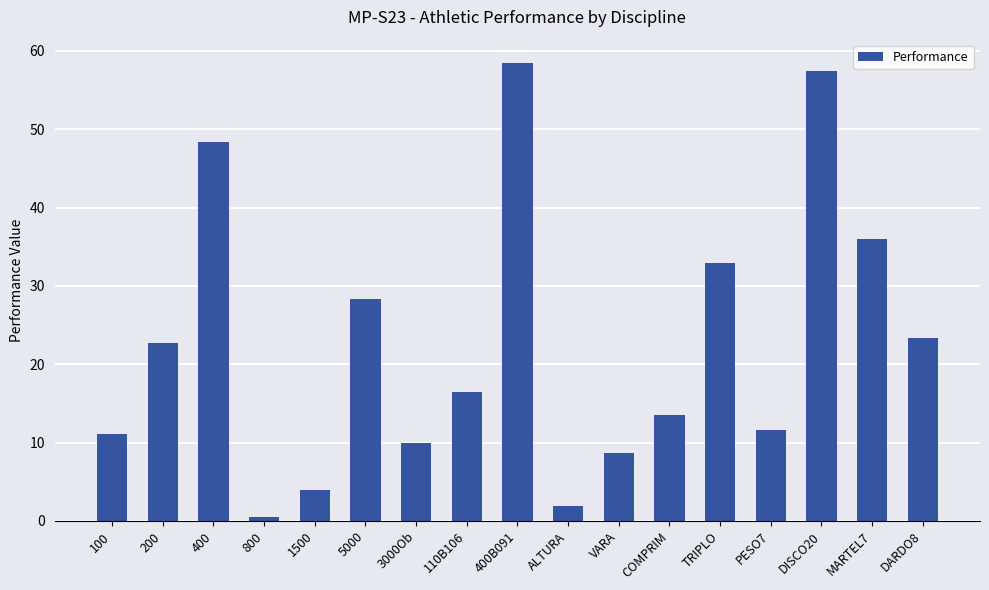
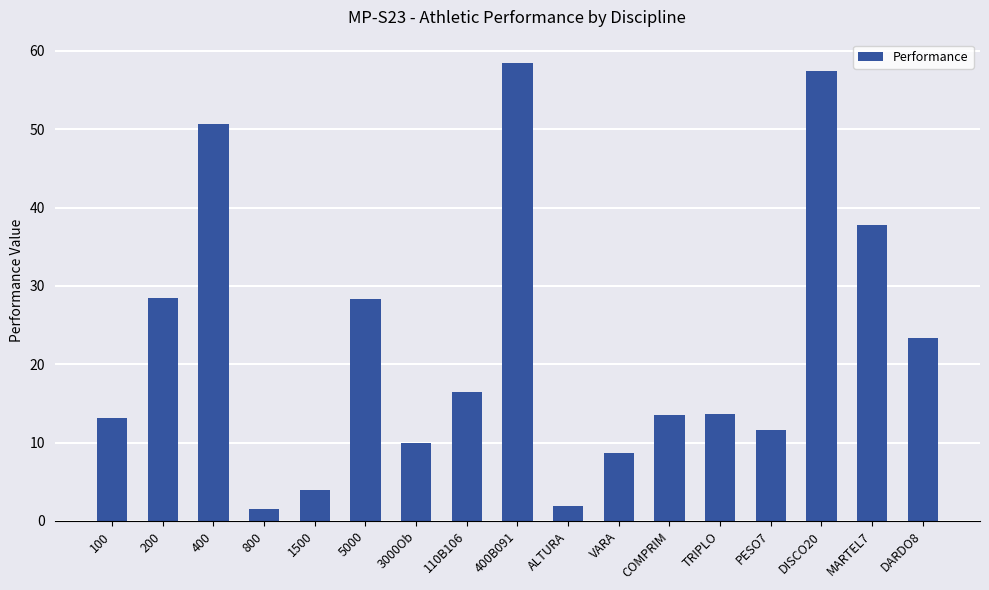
100: 11 -> 13
200: 23 -> 28
400: 48 -> 51
800: 1 -> 2
TRIPLO: 33 -> 14
MARTEL7: 36 -> 38
